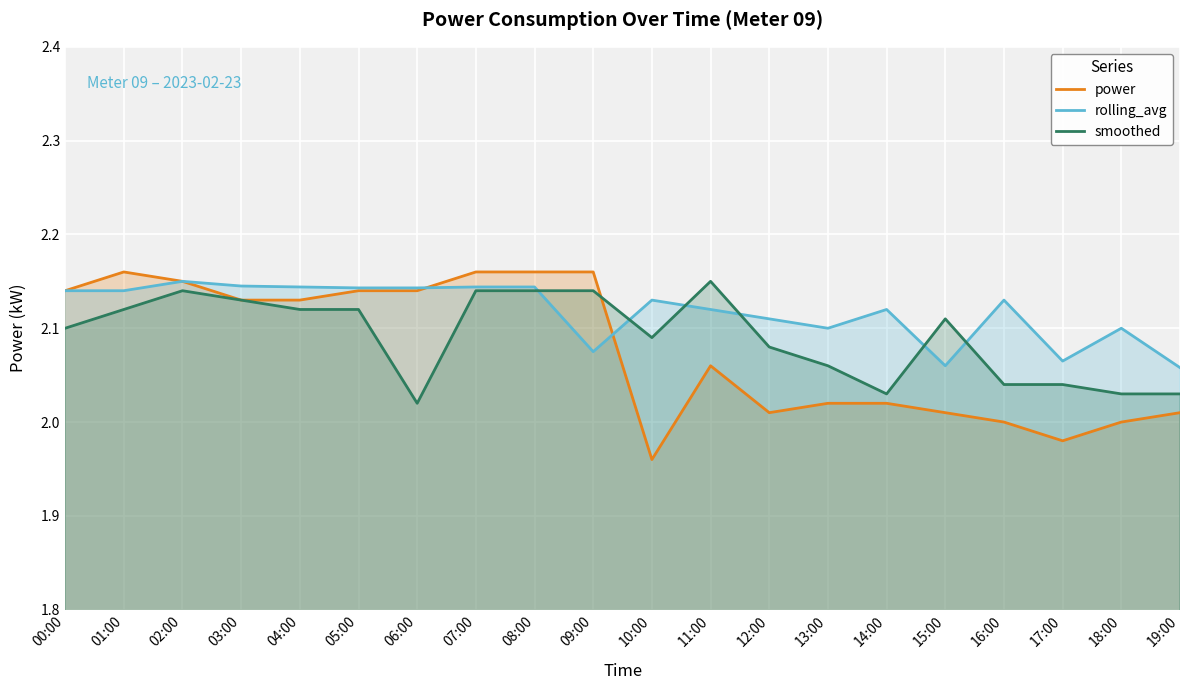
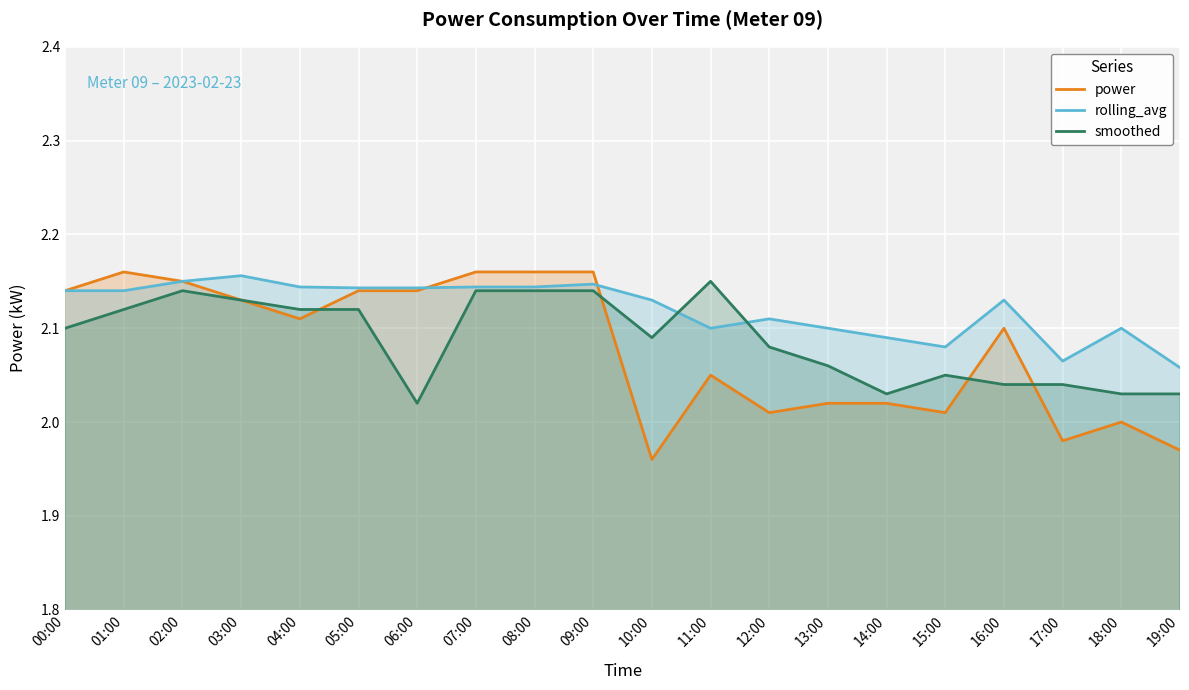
rolling_avg, 03:00: 2.15 -> 2.16
power, 04:00: 2.13 -> 2.11
rolling_avg, 09:00: 2.08 -> 2.15
power, 11:00: 2.06 -> 2.05
rolling_avg, 11:00: 2.12 -> 2.10
rolling_avg, 14:00: 2.12 -> 2.09
rolling_avg, 15:00: 2.06 -> 2.08
smoothed, 15:00: 2.11 -> 2.05
power, 16:00: 2.0 -> 2.1
power, 19:00: 2.01 -> 1.97
